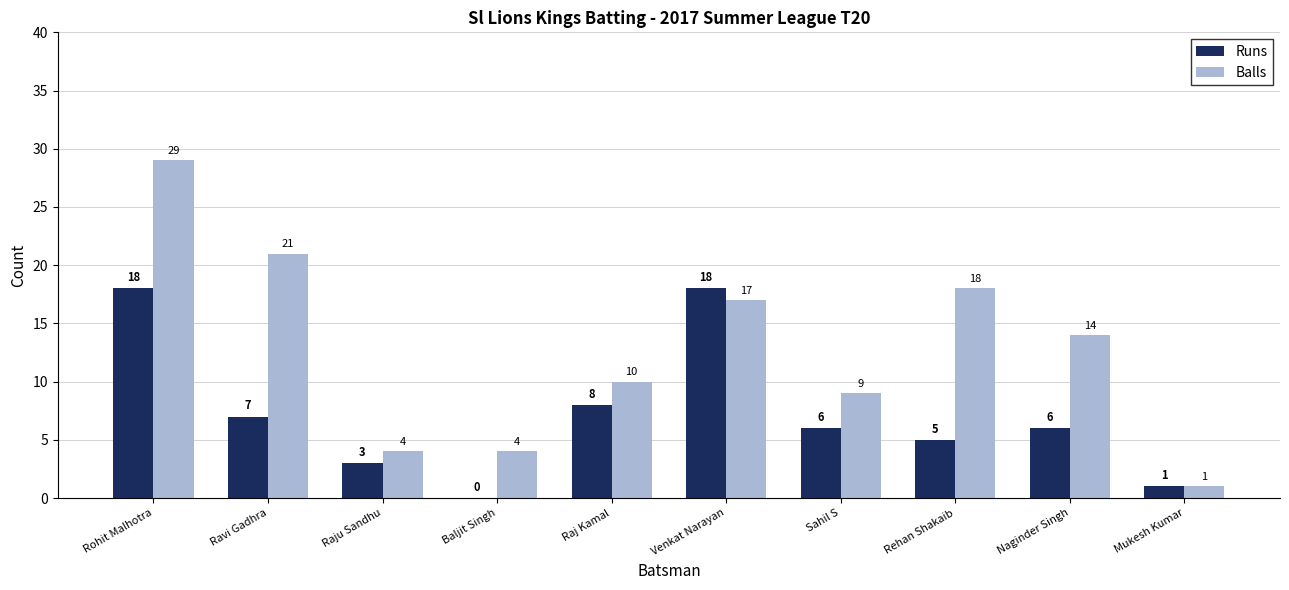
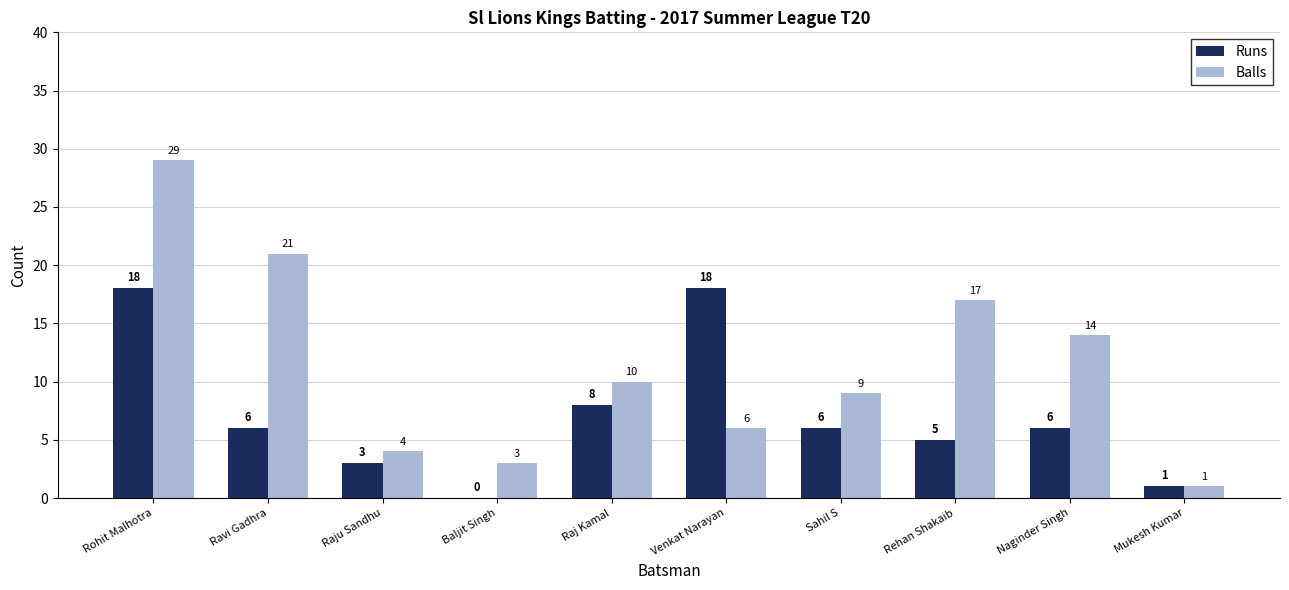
Runs, Ravi Gadhra: 7 -> 6
Balls, Baljit Singh: 4 -> 3
Balls, Venkat Narayan: 17 -> 6
Balls, Rehan Shakaib: 18 -> 17
